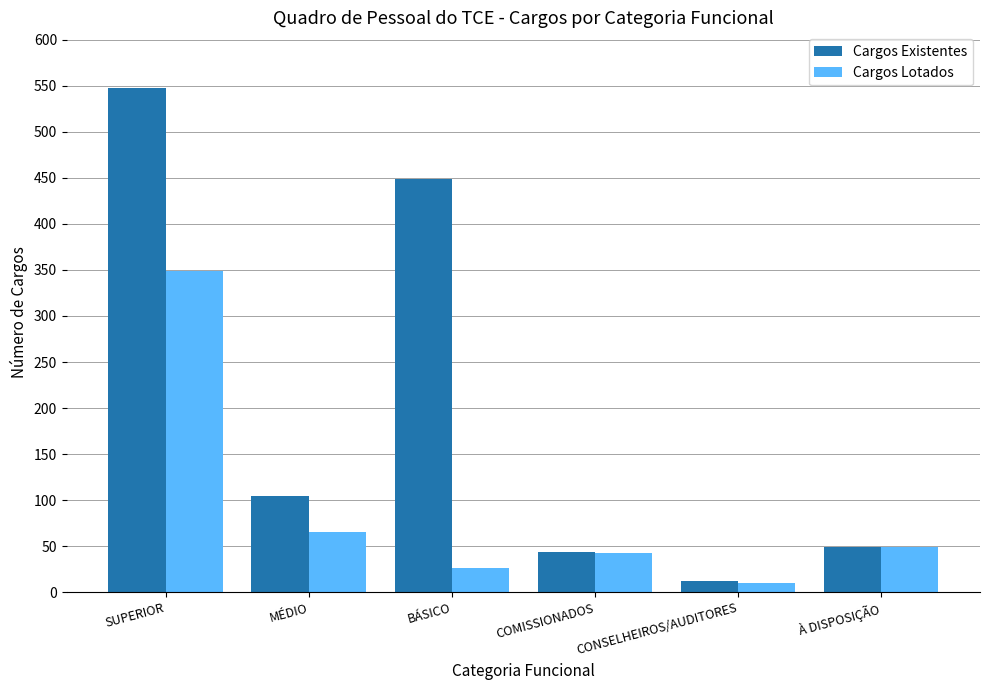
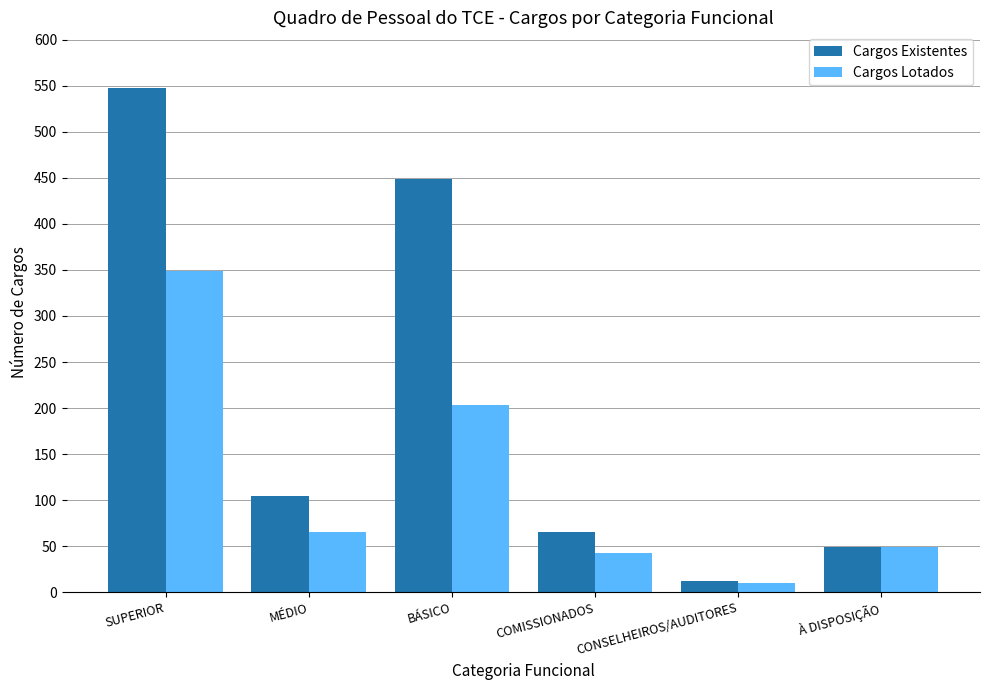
Cargos Lotados, BÁSICO: 30 -> 200
Cargos Existentes, COMISSIONADOS: 40 -> 70
